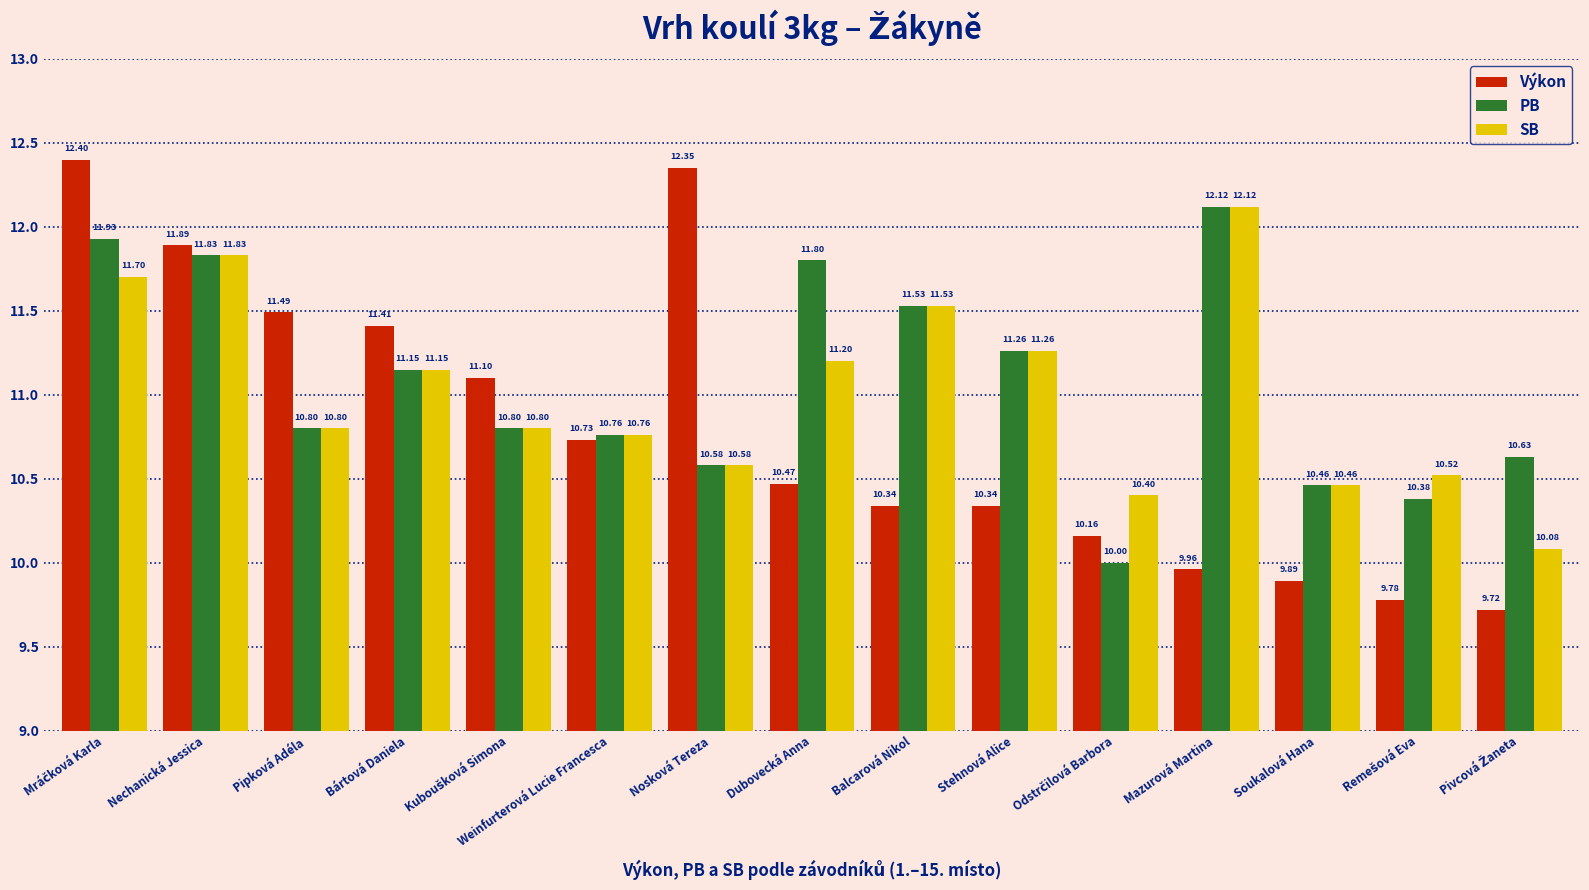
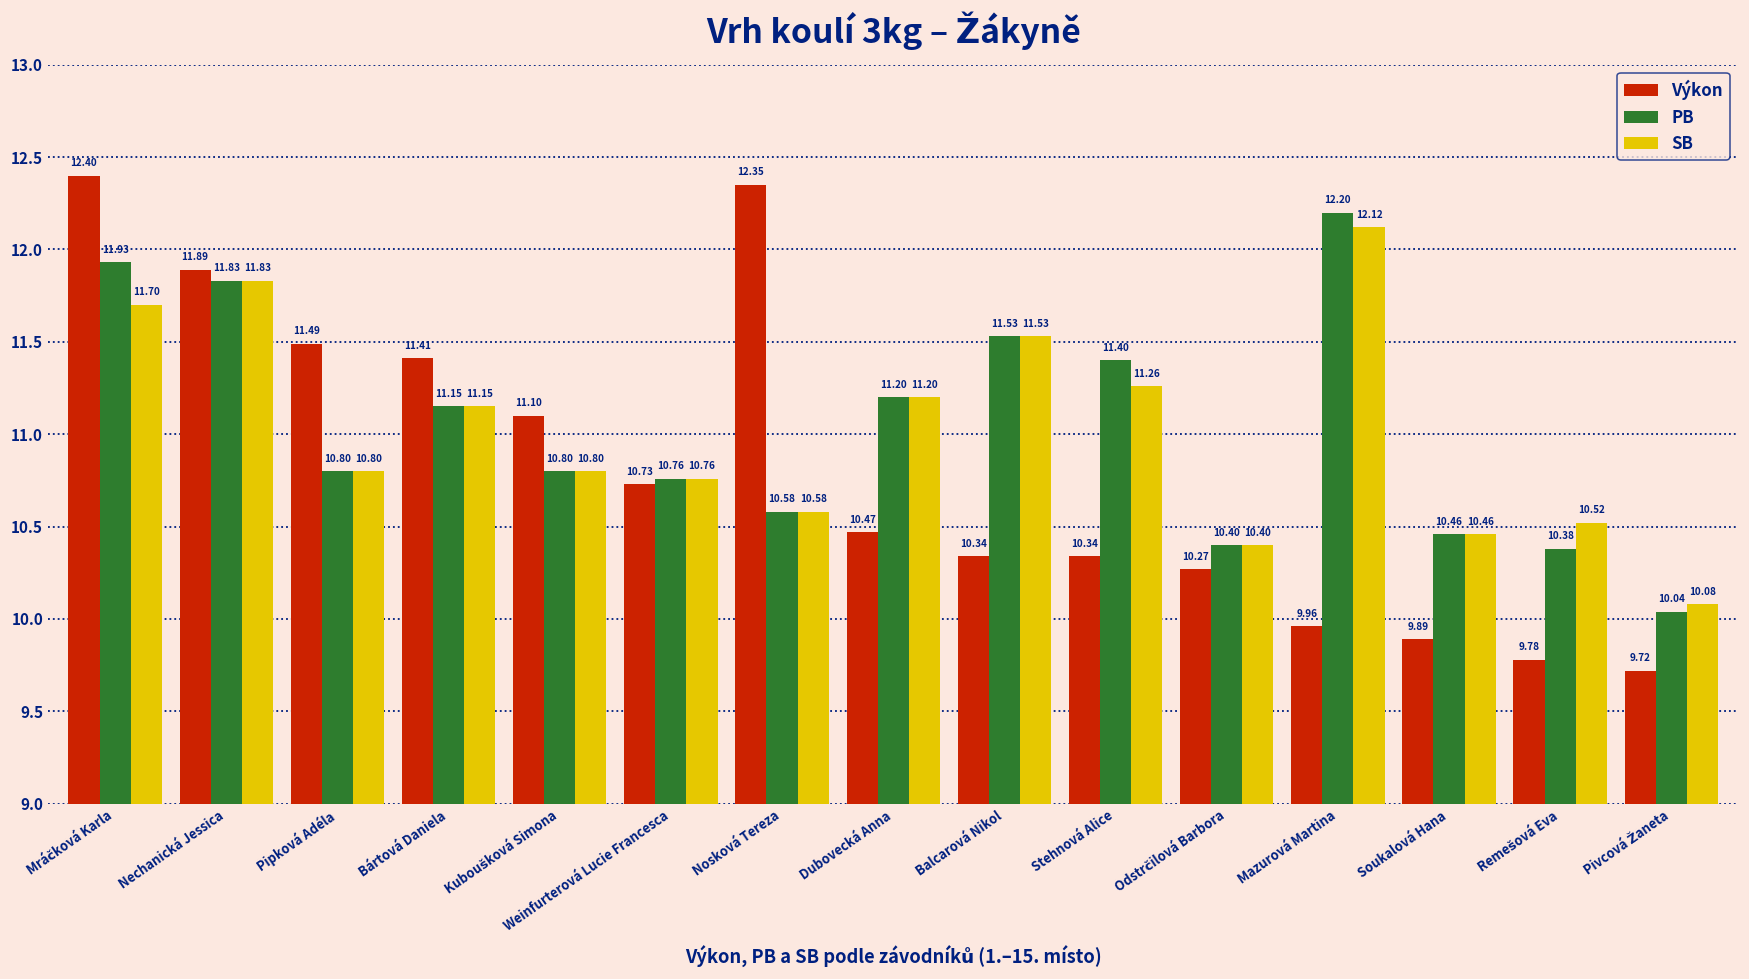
PB, Dubovecká Anna: 11.80 -> 11.20
PB, Stehnová Alice: 11.26 -> 11.40
Výkon, Odstrčilová Barbora: 10.16 -> 10.27
PB, Odstrčilová Barbora: 10.00 -> 10.40
PB, Mazurová Martina: 12.12 -> 12.20
PB, Pivcová Žaneta: 10.63 -> 10.04
